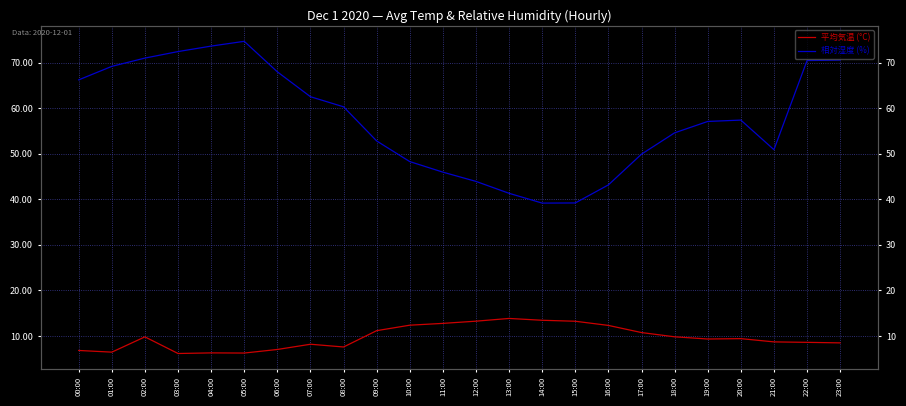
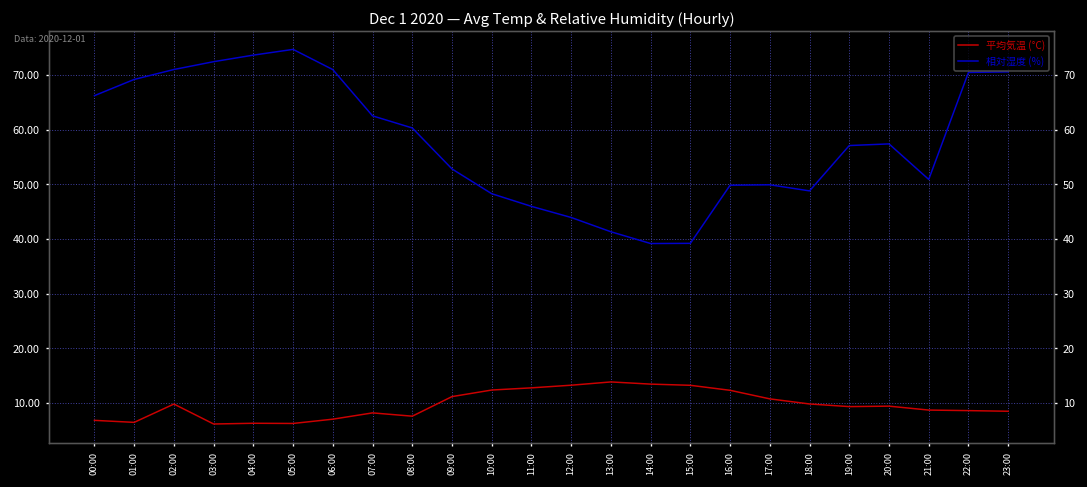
相対湿度 (%), 06:00: 68 -> 71
相対湿度 (%), 16:00: 43 -> 50
相対湿度 (%), 18:00: 55 -> 49
